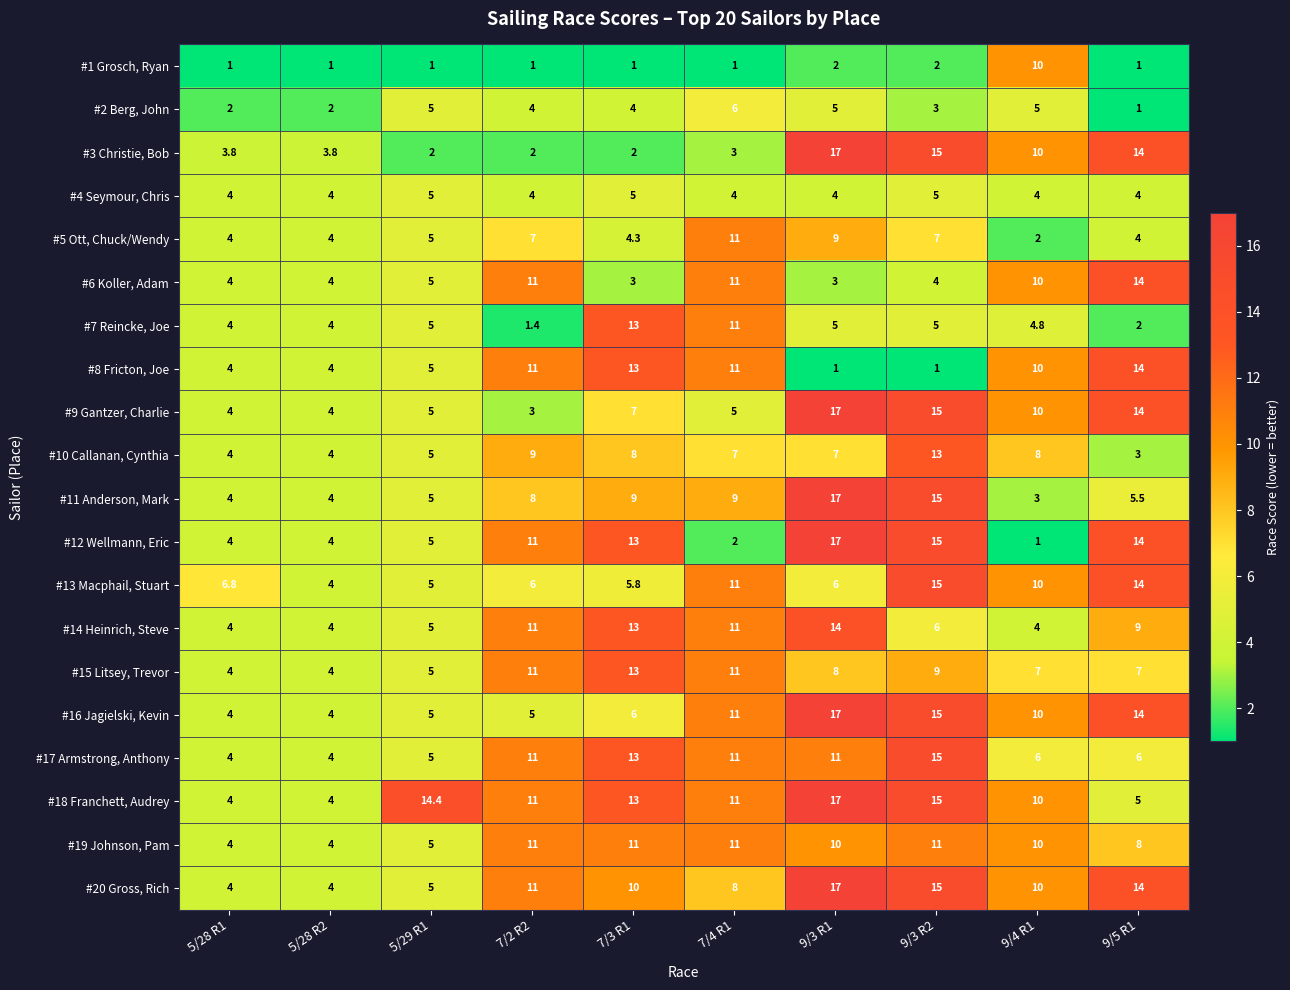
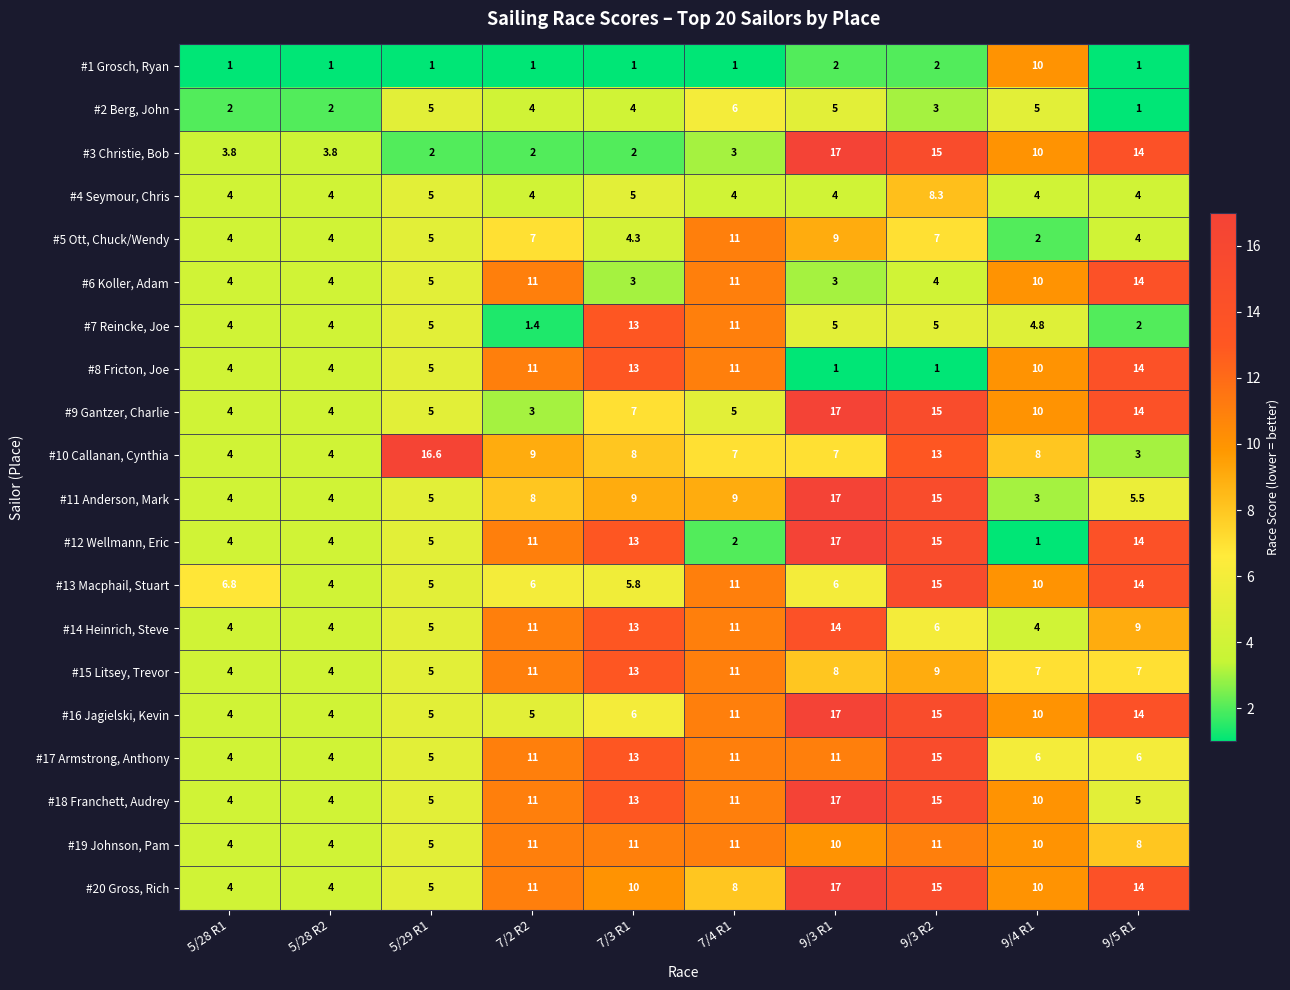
#4 Seymour, Chris, 9/3 R2: 5 -> 8.3
#10 Callanan, Cynthia, 5/29 R1: 5 -> 16.6
#18 Franchett, Audrey, 5/29 R1: 14.4 -> 5
